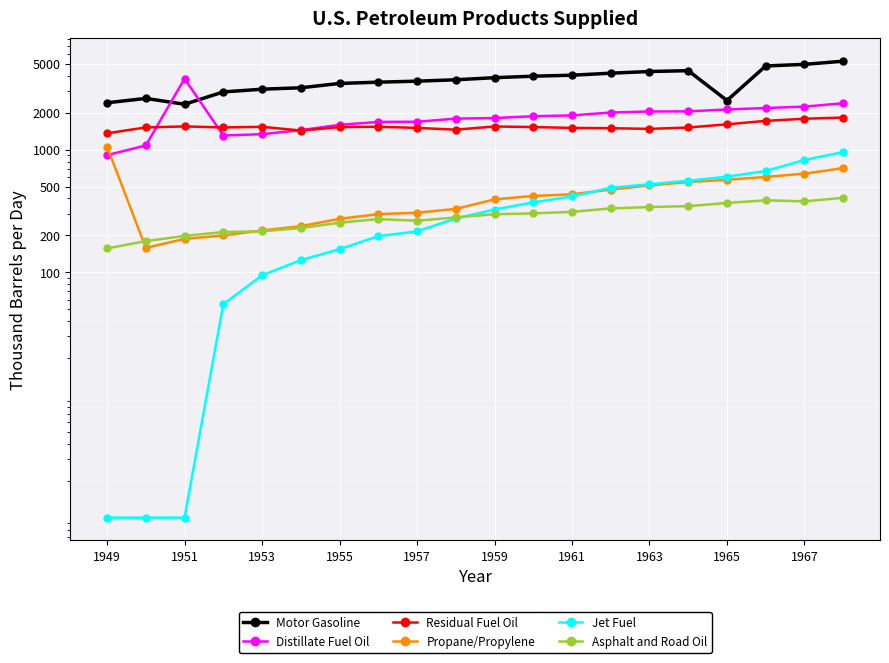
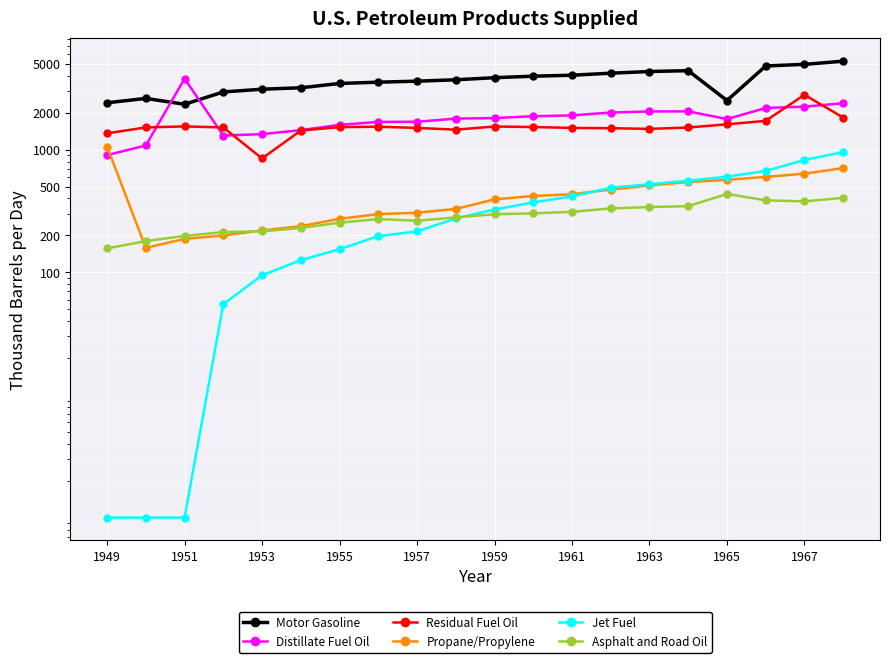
Residual Fuel Oil, 1953: 1500 -> 800
Distillate Fuel Oil, 1965: 2100 -> 1800
Asphalt and Road Oil, 1965: 370 -> 440
Residual Fuel Oil, 1967: 1800 -> 2800
